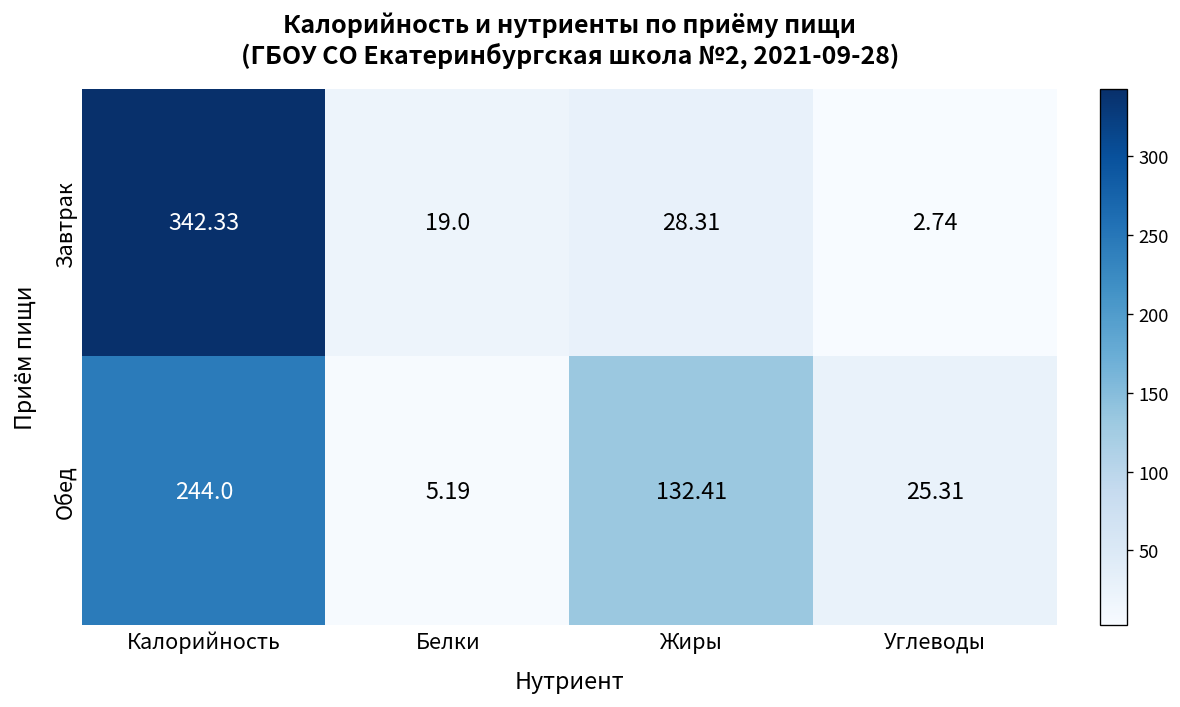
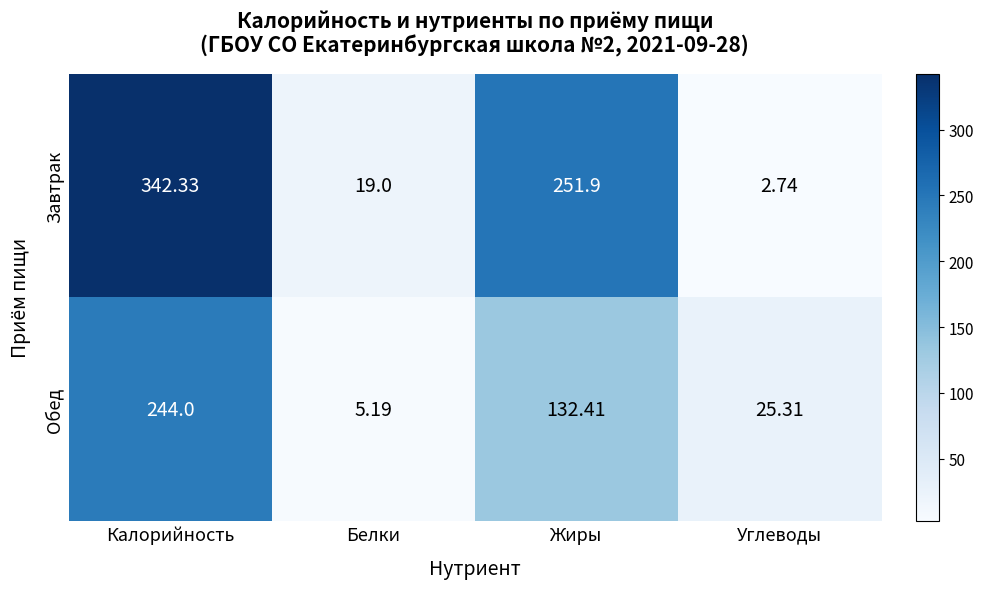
Завтрак, Жиры: 28.31 -> 251.9
